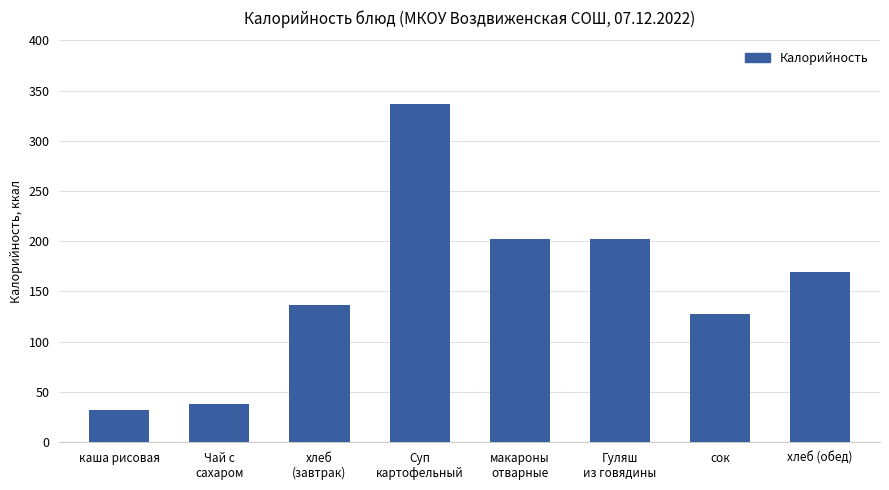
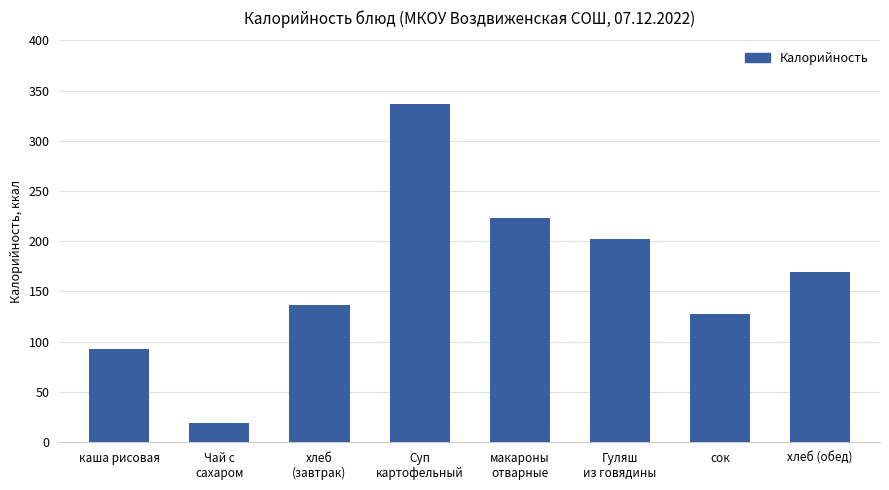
каша рисовая: 32 -> 93
Чай с сахаром: 38 -> 19
макароны отварные: 202 -> 223
